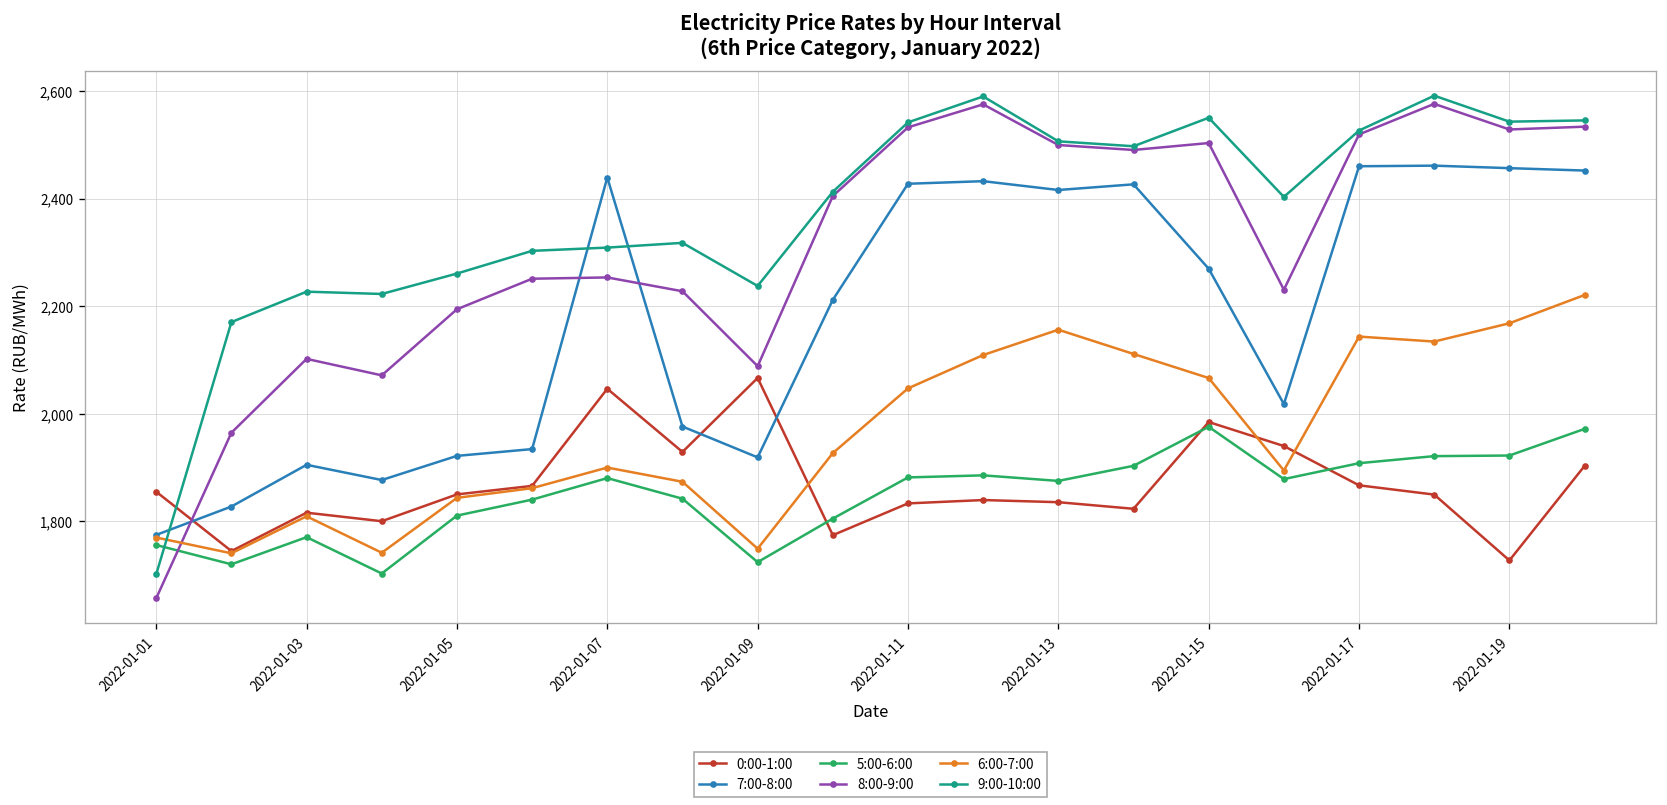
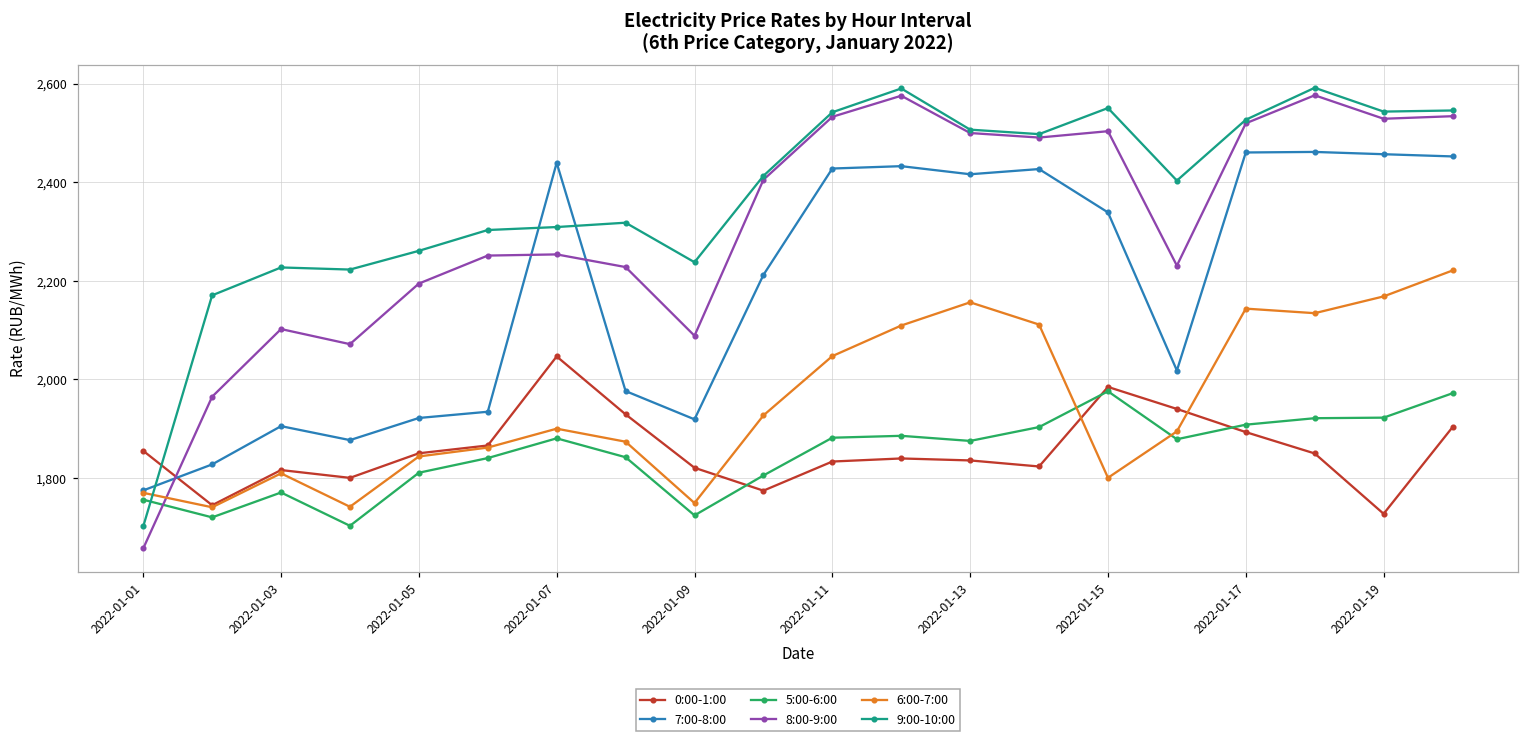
0:00-1:00, 2022-01-09: 2,070 -> 1,820
7:00-8:00, 2022-01-15: 2,270 -> 2,340
6:00-7:00, 2022-01-15: 2,070 -> 1,800
0:00-1:00, 2022-01-17: 1,870 -> 1,890
